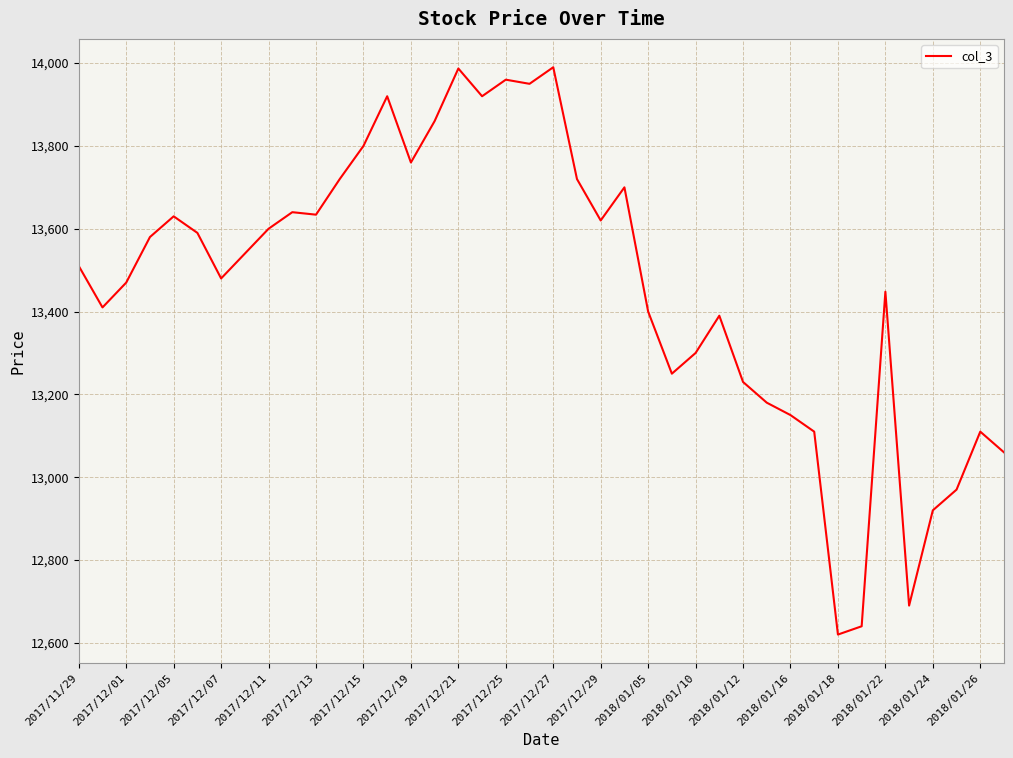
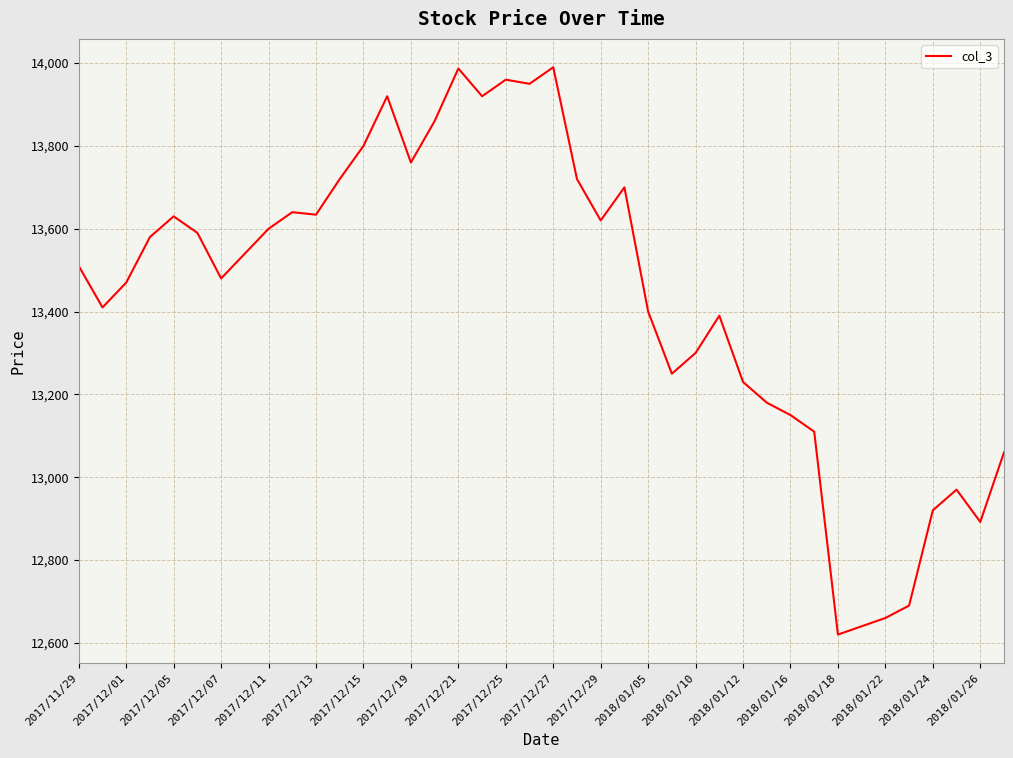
2018/01/22: 13,450 -> 12,660
2018/01/26: 13,110 -> 12,890
